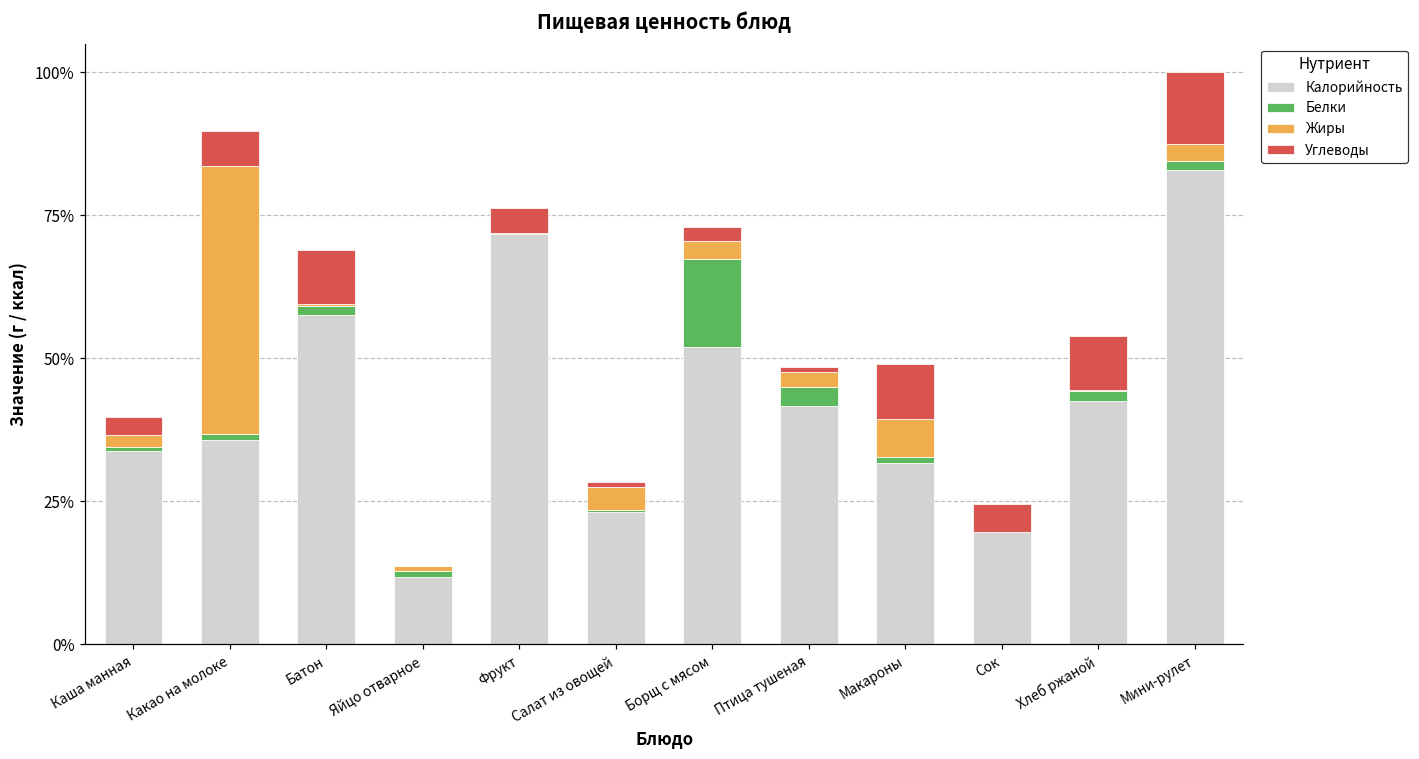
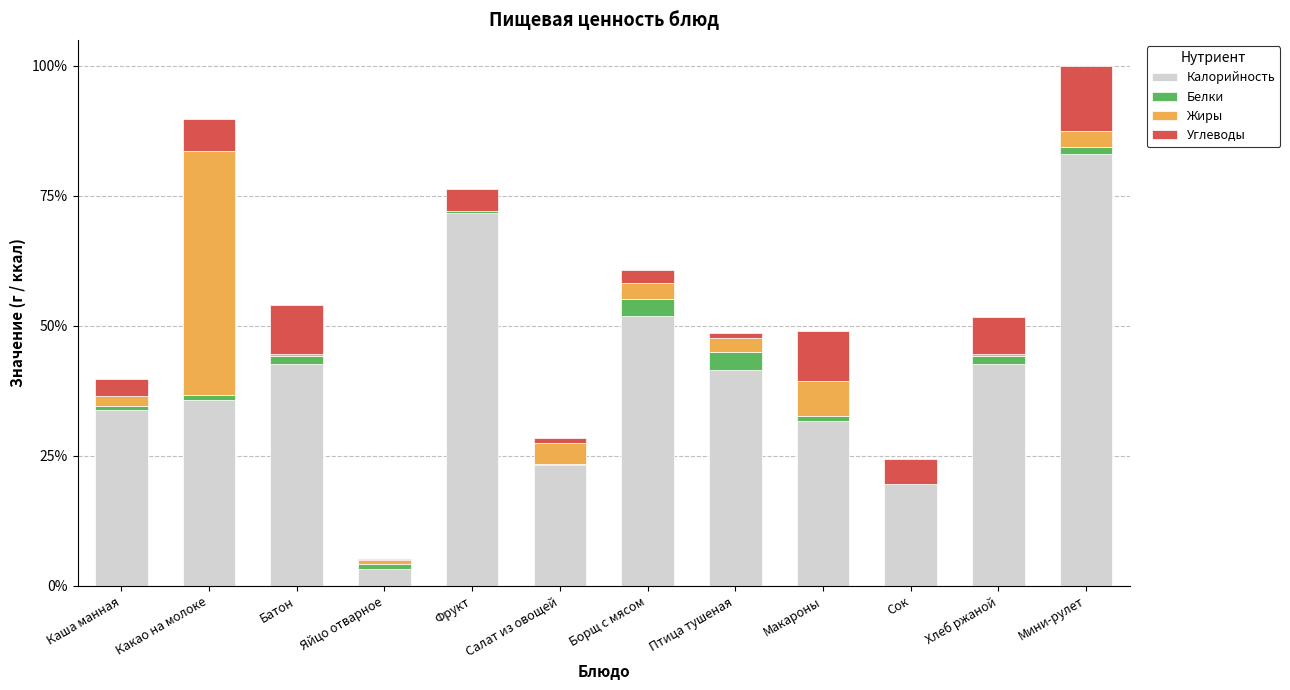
Калорийность, Батон: 58% -> 43%
Калорийность, Яйцо отварное: 12% -> 3%
Белки, Борщ с мясом: 15% -> 3%
Углеводы, Хлеб ржаной: 9% -> 7%
